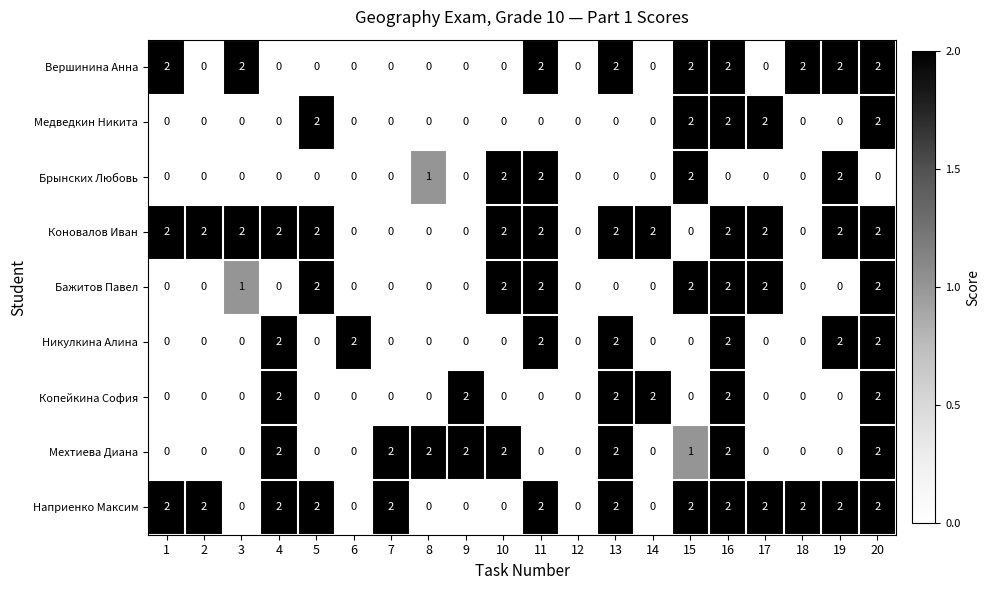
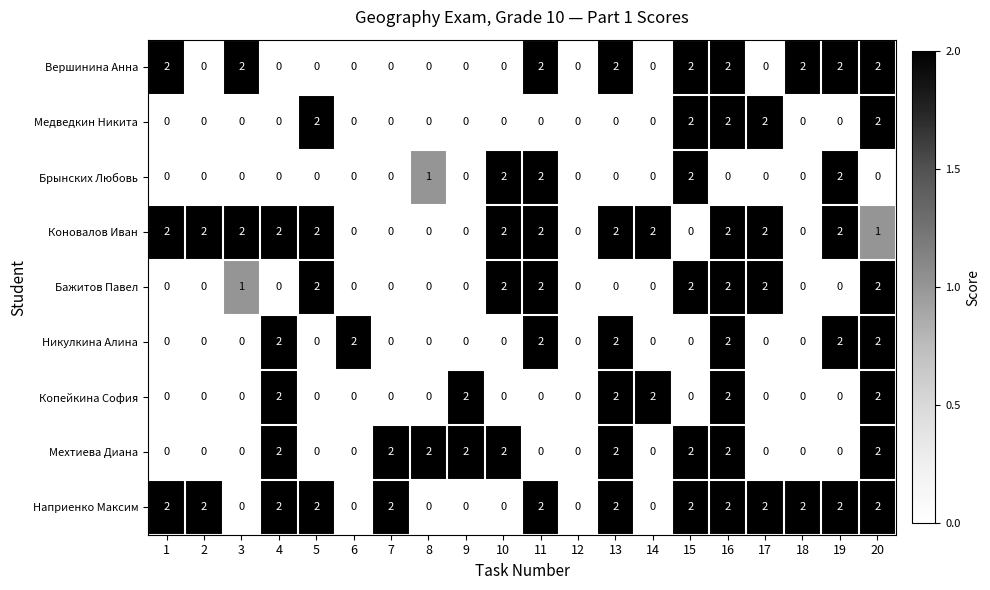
Коновалов Иван, 20: 2 -> 1
Мехтиева Диана, 15: 1 -> 2
